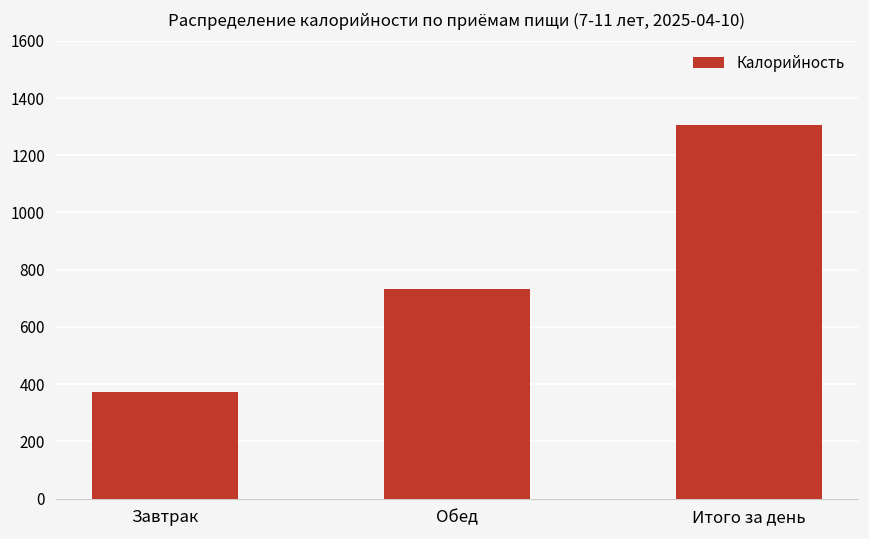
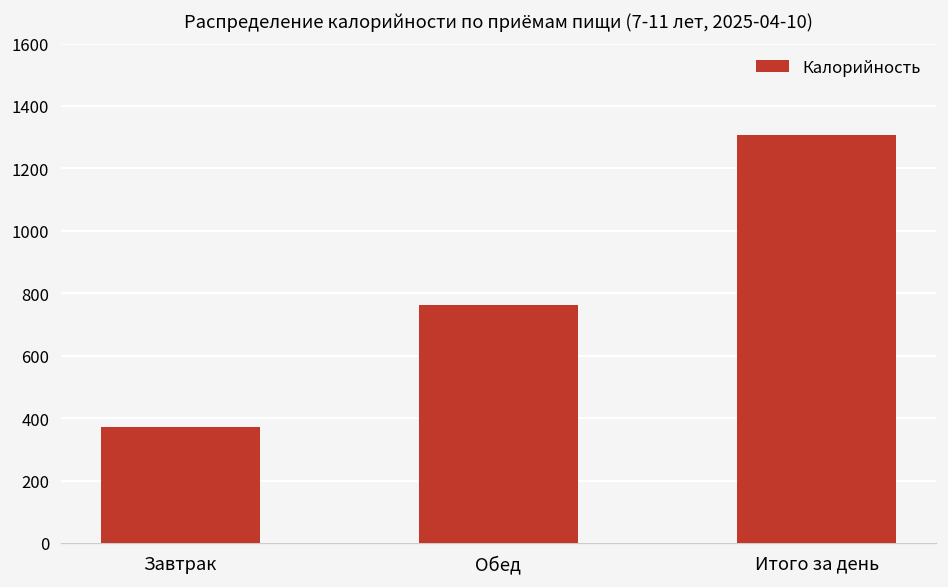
Обед: 730 -> 760
